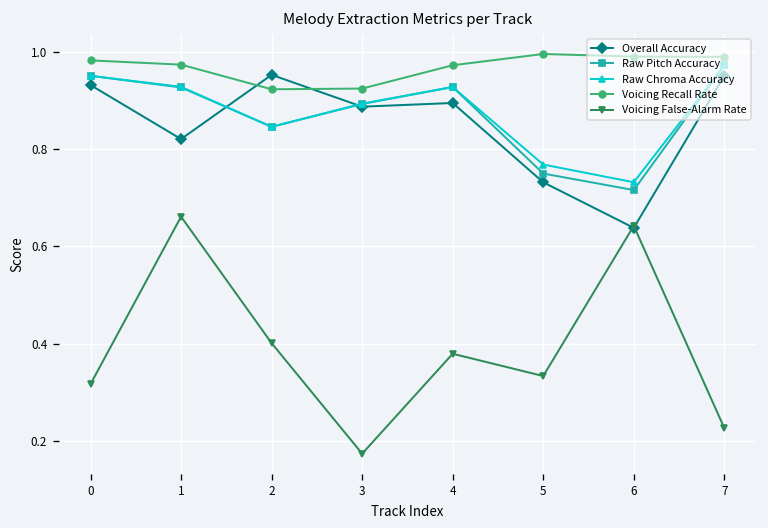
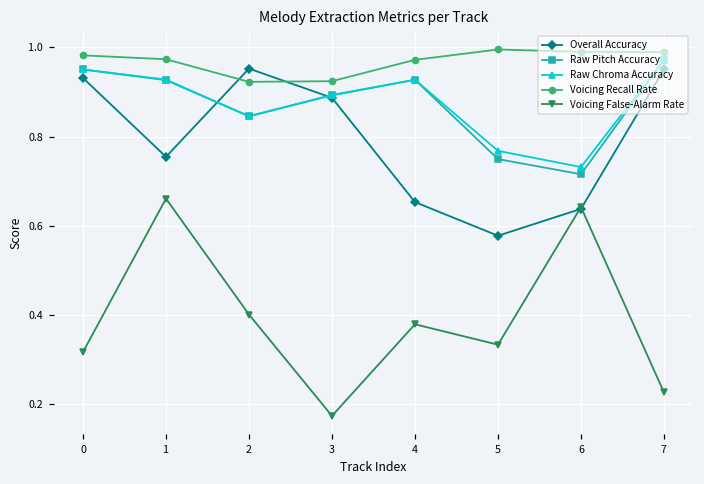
Overall Accuracy, 1: 0.82 -> 0.75
Overall Accuracy, 4: 0.89 -> 0.65
Overall Accuracy, 5: 0.73 -> 0.58
